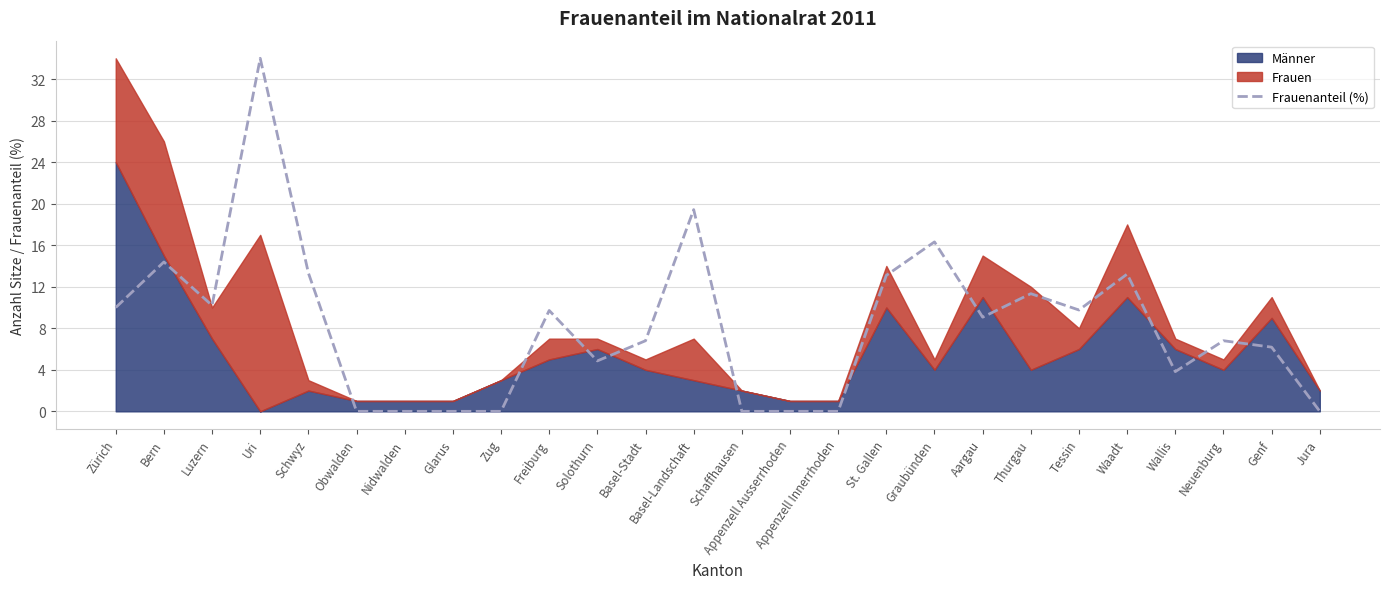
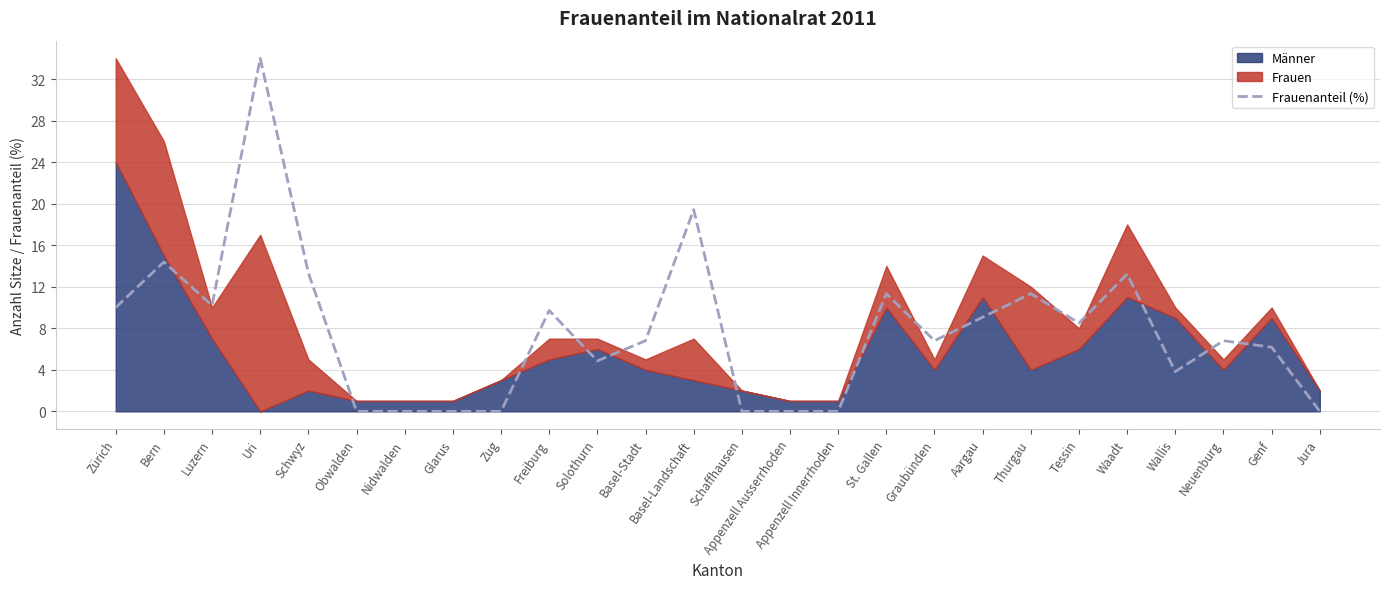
Frauen, Schwyz: 1 -> 3
Frauenanteil (%), St. Gallen: 13.1 -> 11.3
Frauenanteil (%), Graubünden: 16.3 -> 6.8
Frauenanteil (%), Tessin: 9.8 -> 8.5
Männer, Wallis: 6 -> 9
Frauen, Genf: 2 -> 1
